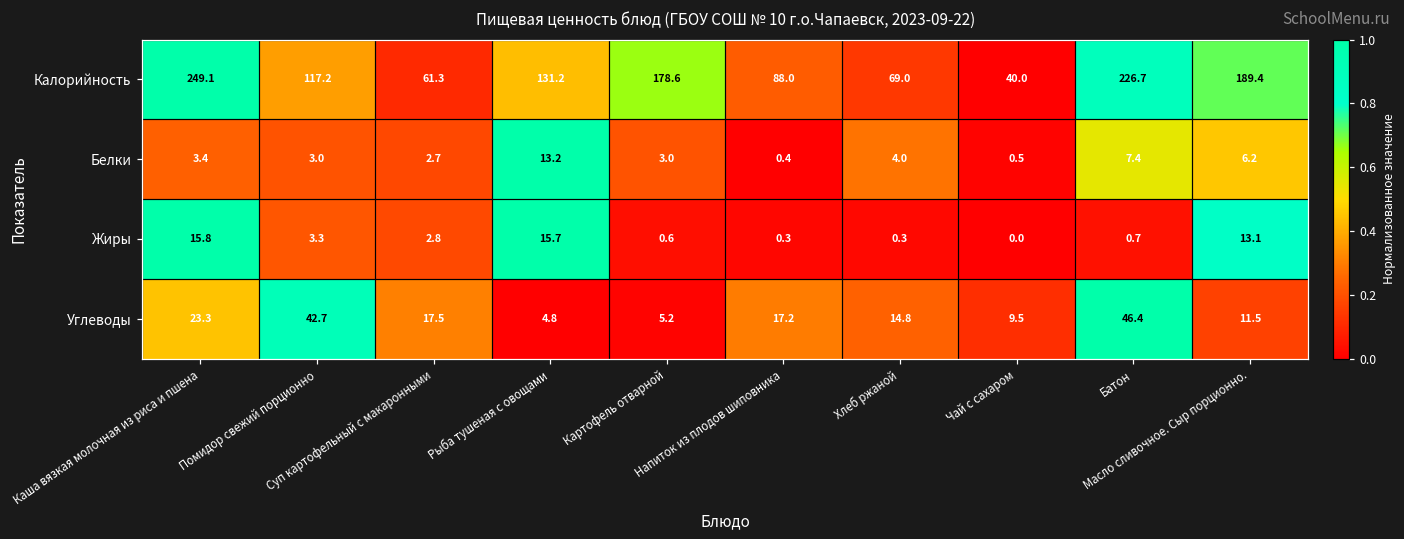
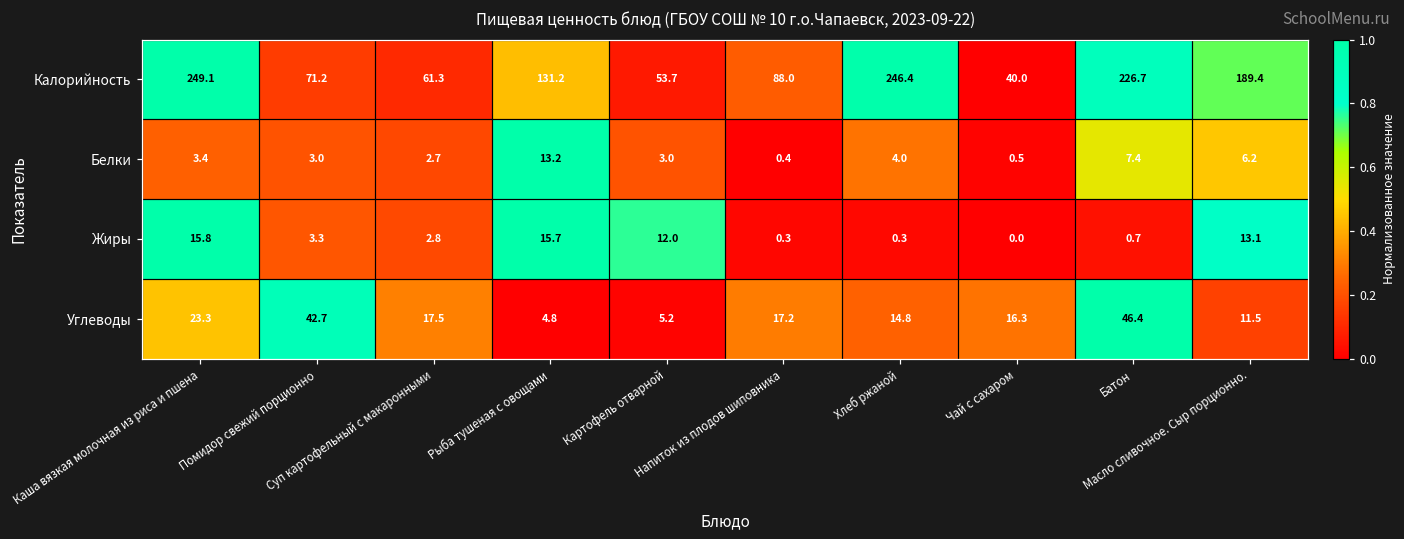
Калорийность, Помидор свежий порционно: 117.2 -> 71.2
Калорийность, Картофель отварной: 178.6 -> 53.7
Калорийность, Хлеб ржаной: 69.0 -> 246.4
Жиры, Картофель отварной: 0.6 -> 12.0
Углеводы, Чай с сахаром: 9.5 -> 16.3
